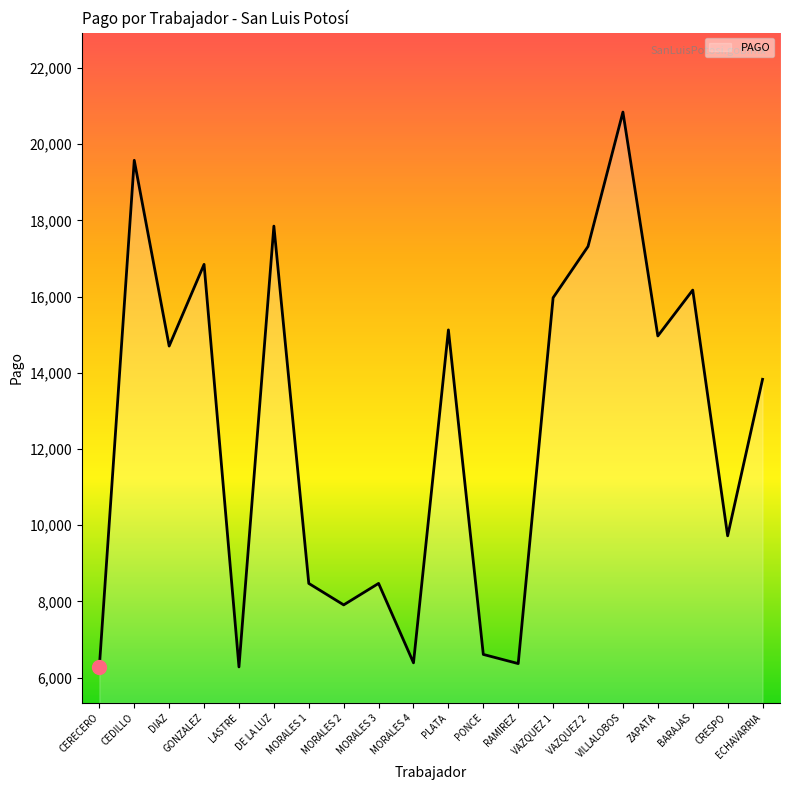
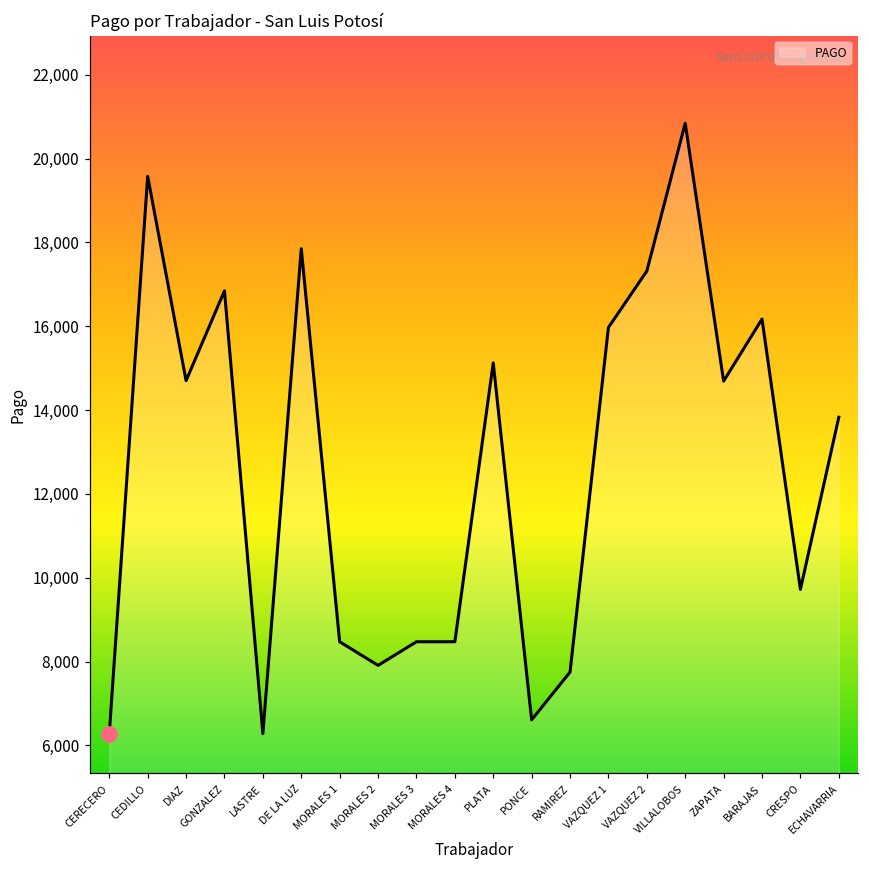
PAGO, MORALES 4: 6,400 -> 8,500
PAGO, RAMIREZ: 6,400 -> 7,700
PAGO, ZAPATA: 15,000 -> 14,700
